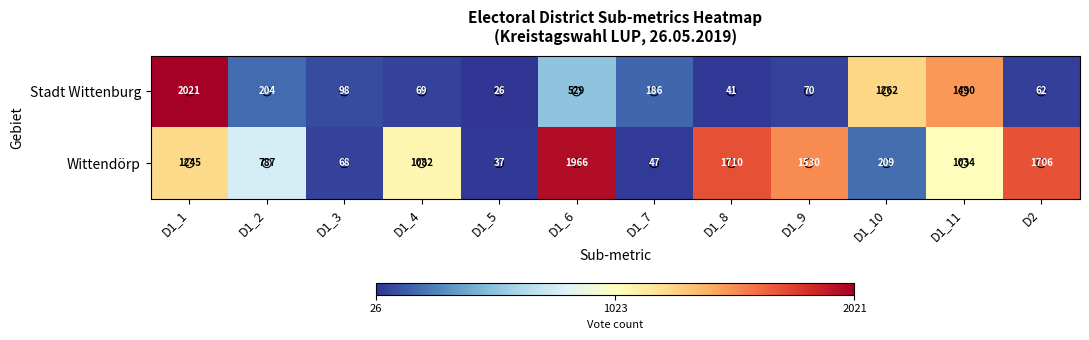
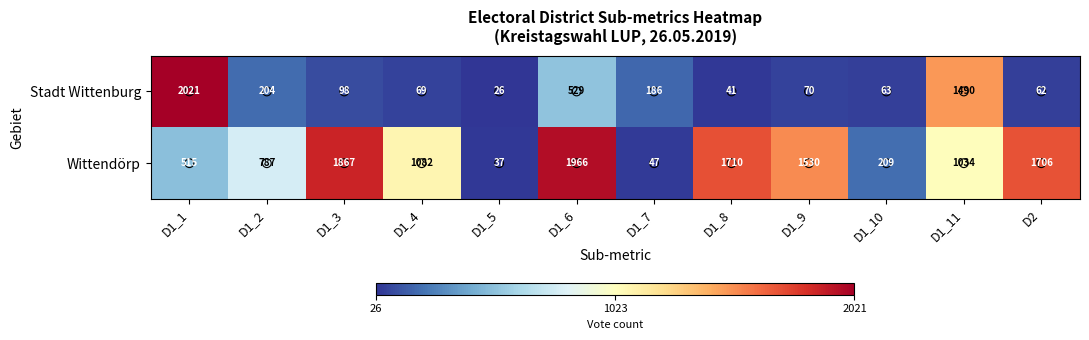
Stadt Wittenburg, D1_10: 1262 -> 63
Wittendörp, D1_1: 1245 -> 515
Wittendörp, D1_3: 68 -> 1867
